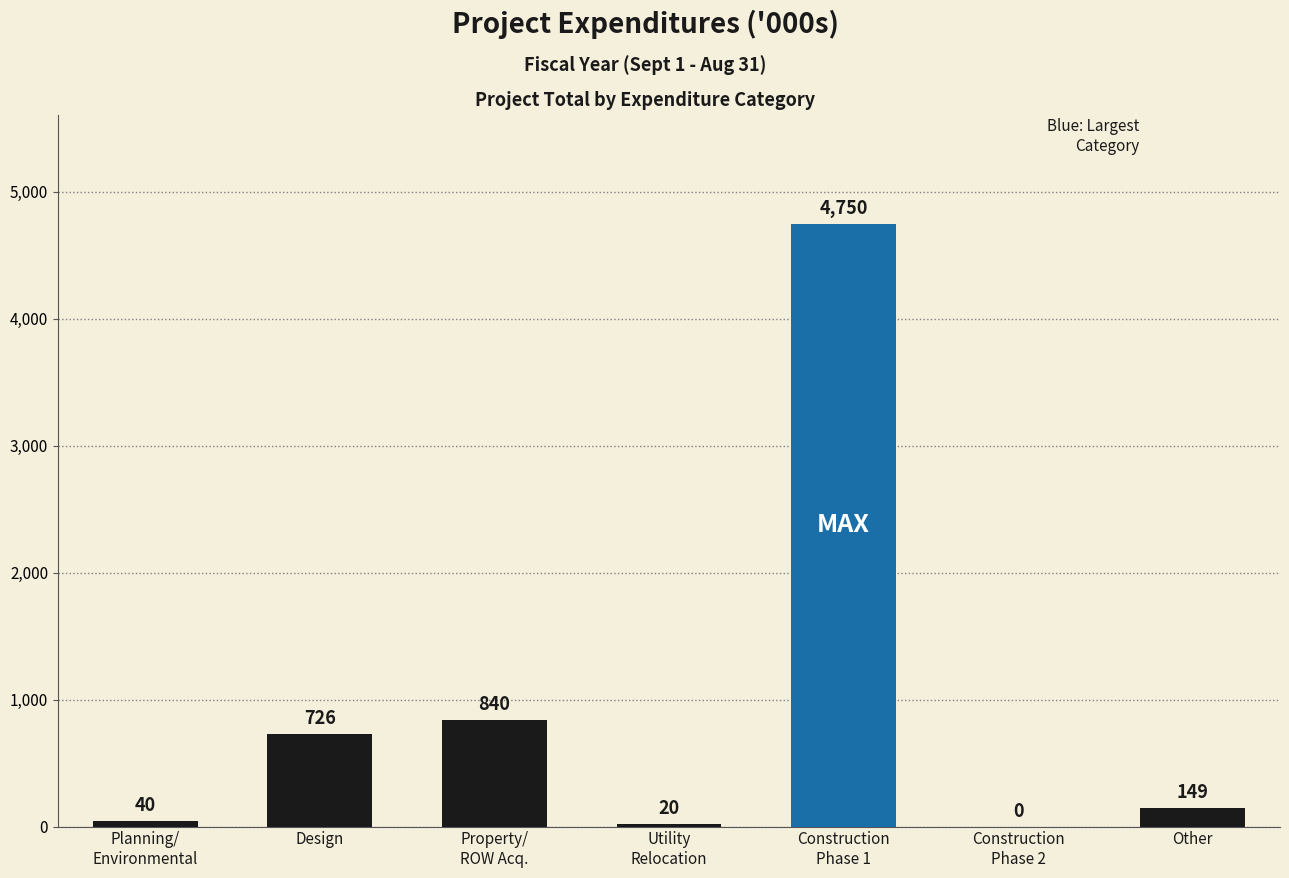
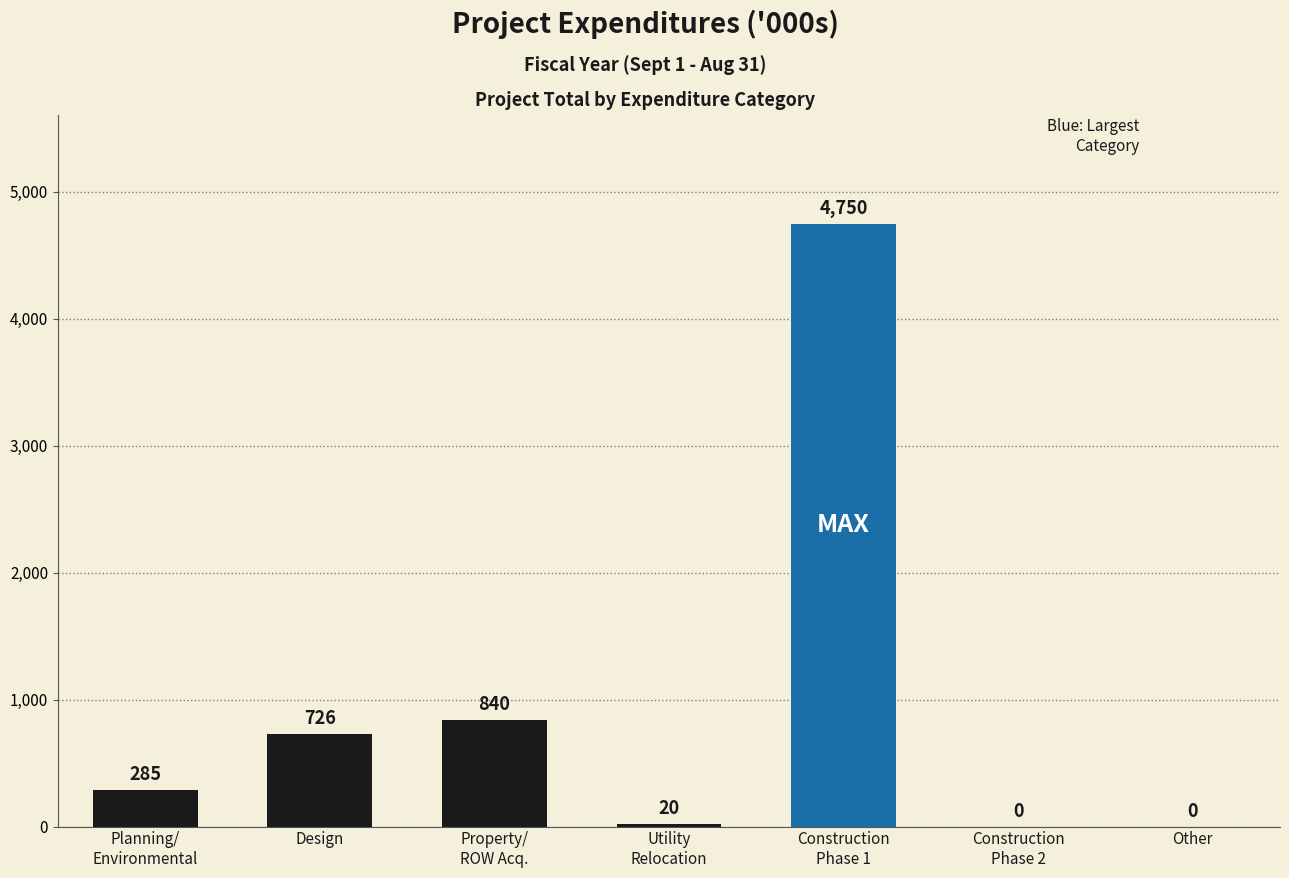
Planning/ Environmental: 40 -> 285
Other: 149 -> 0
